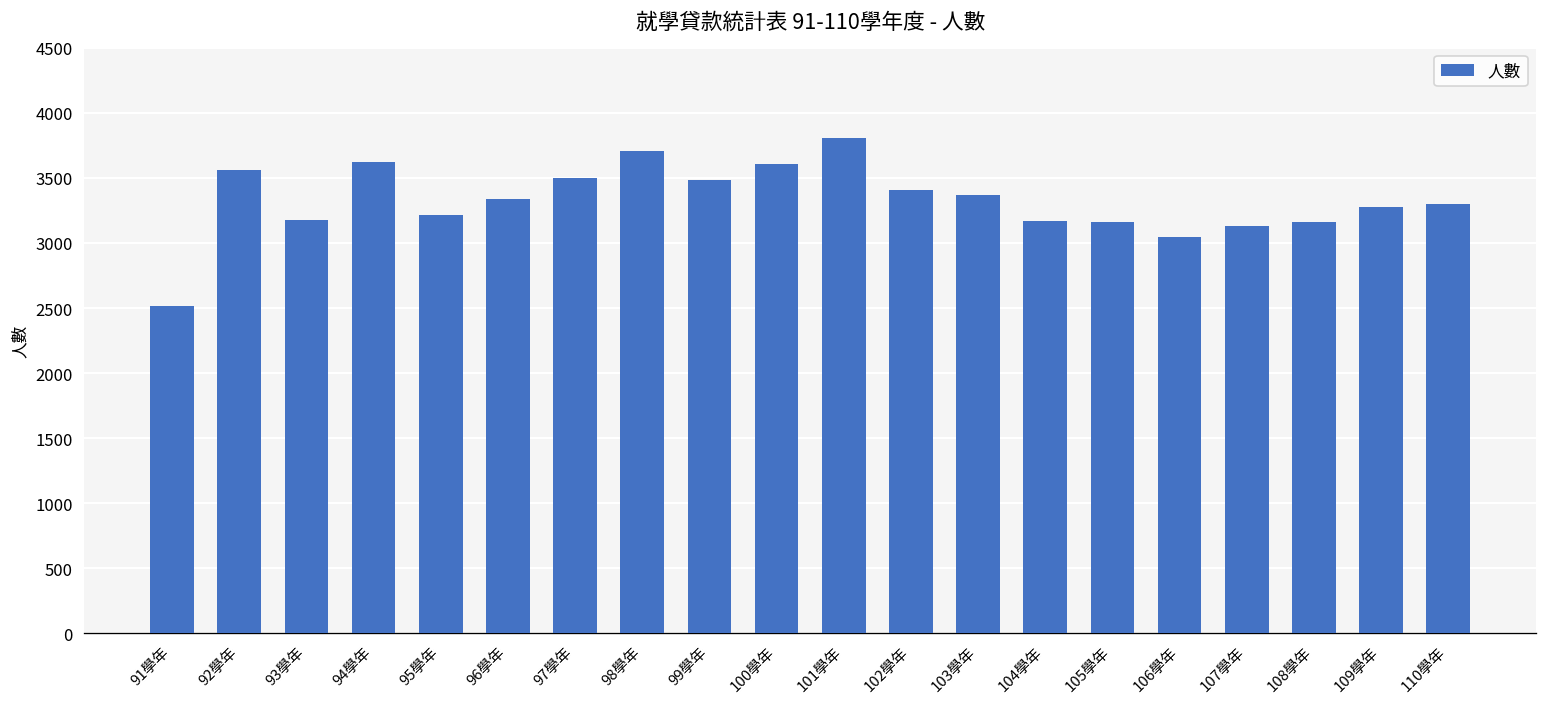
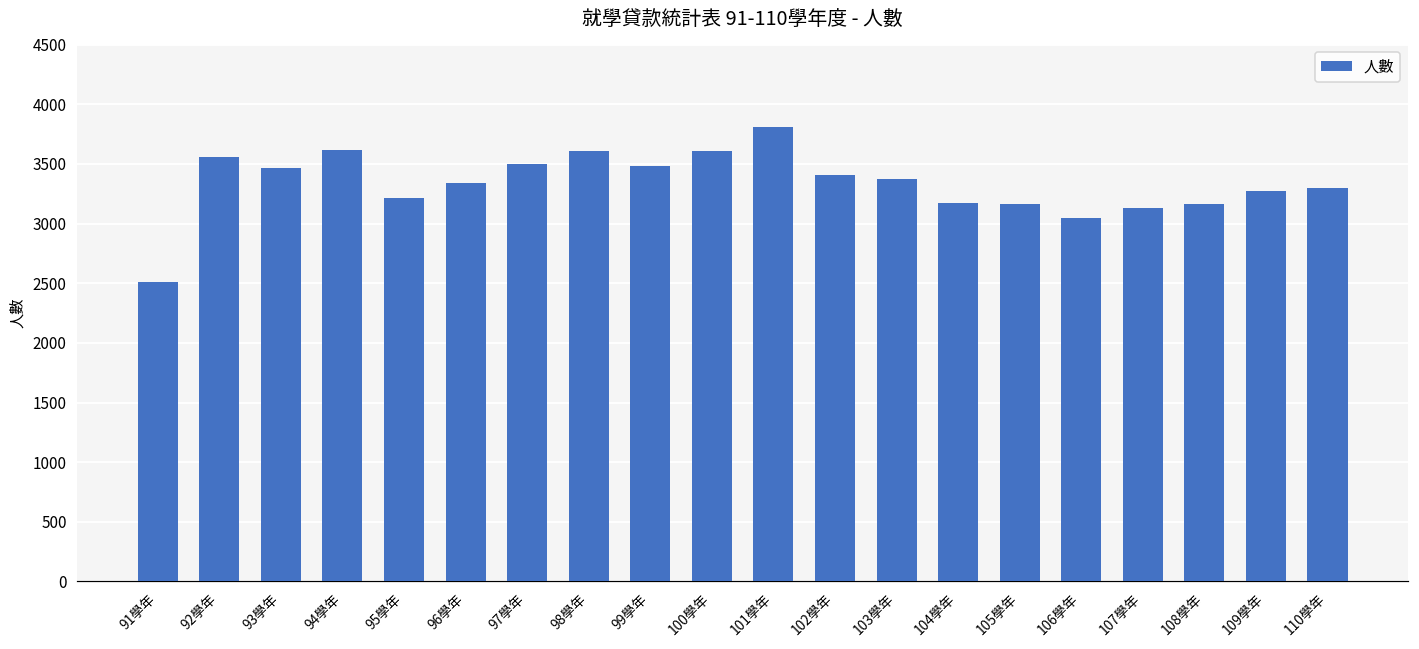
93學年: 3180 -> 3460
98學年: 3700 -> 3610
